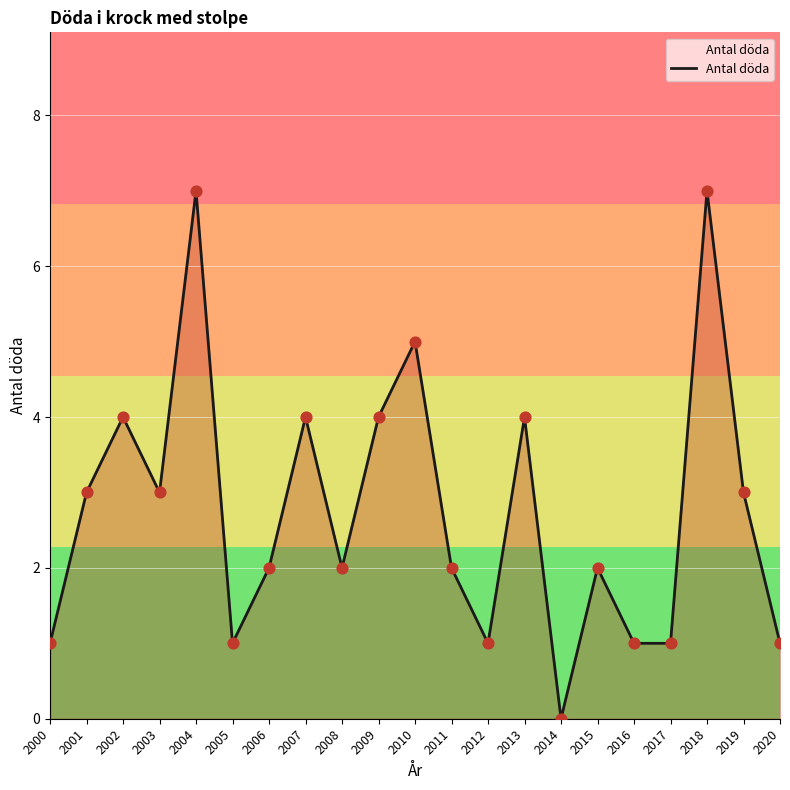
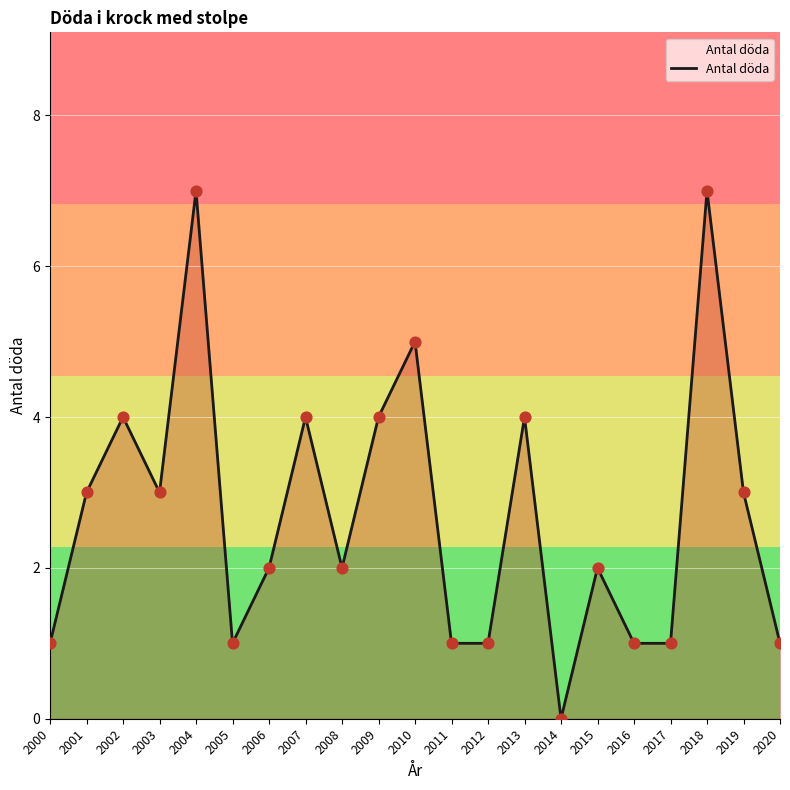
2011: 2 -> 1
